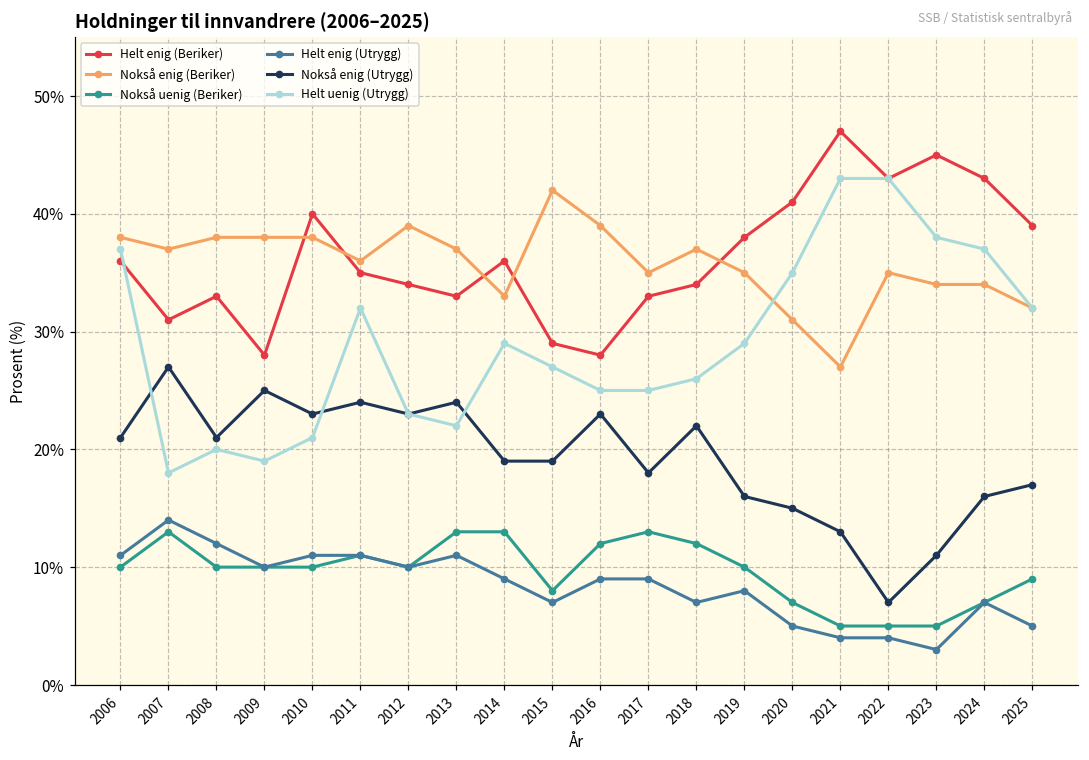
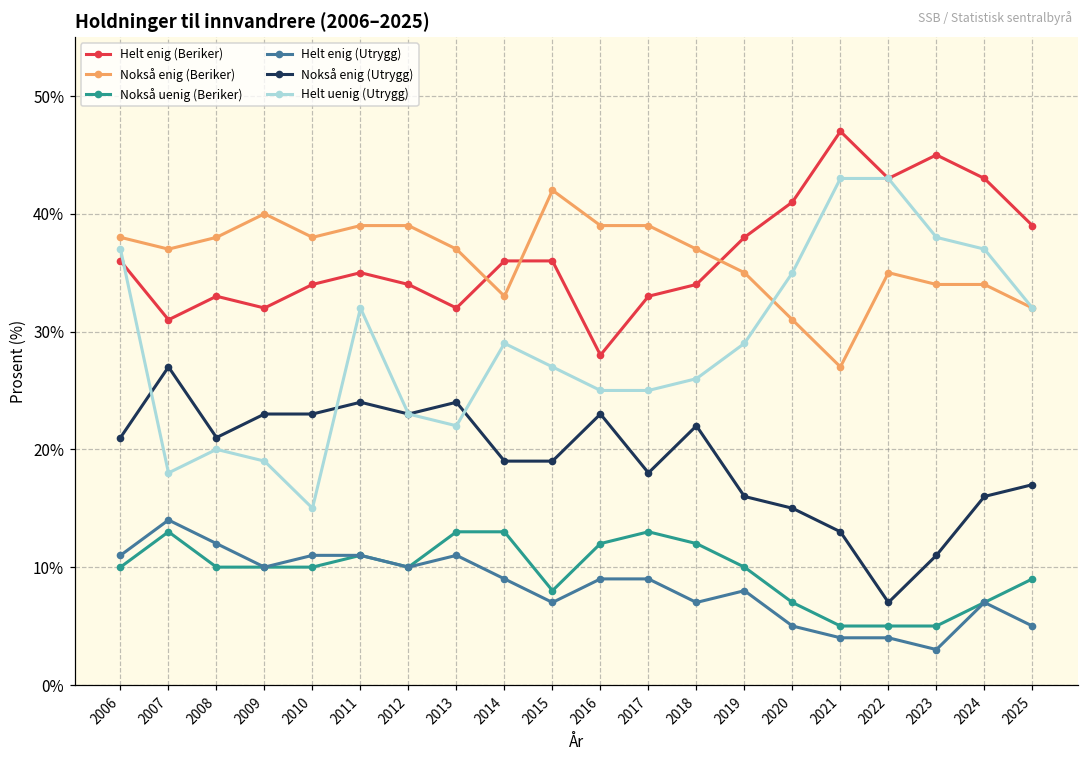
Helt enig (Beriker), 2009: 28% -> 32%
Nokså enig (Beriker), 2009: 38% -> 40%
Nokså enig (Utrygg), 2009: 25% -> 23%
Helt enig (Beriker), 2010: 40% -> 34%
Helt uenig (Utrygg), 2010: 21% -> 15%
Nokså enig (Beriker), 2011: 36% -> 39%
Helt enig (Beriker), 2013: 33% -> 32%
Helt enig (Beriker), 2015: 29% -> 36%
Nokså enig (Beriker), 2017: 35% -> 39%
